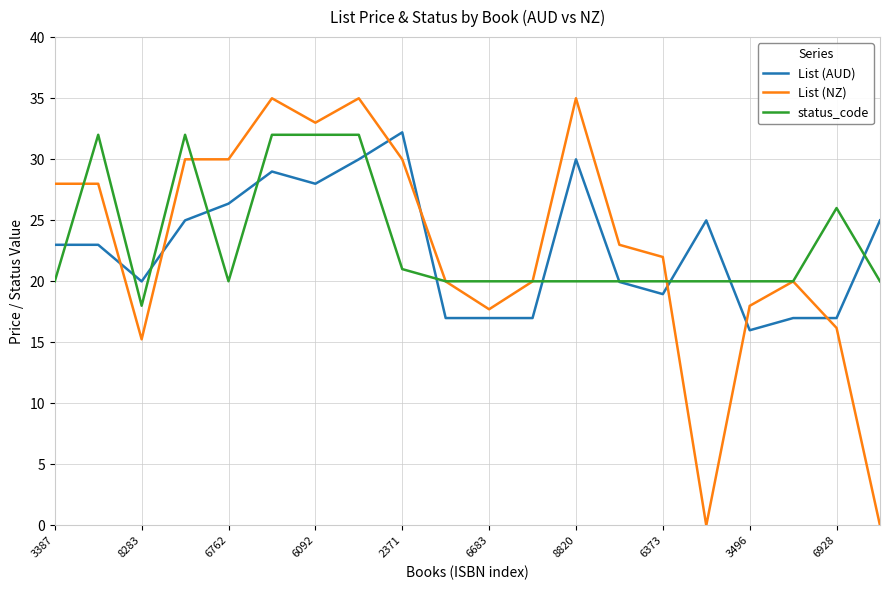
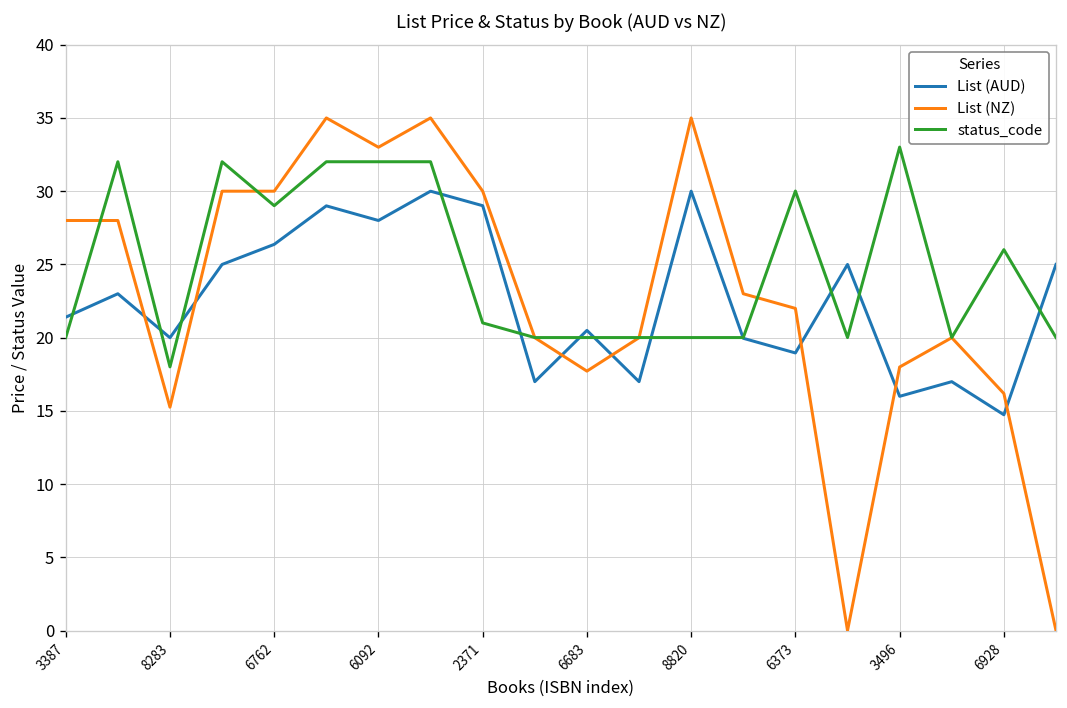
List (AUD), 3387: 23.0 -> 21.4
status_code, 6762: 20 -> 29
List (AUD), 2371: 32.2 -> 29.0
List (AUD), 6683: 17.0 -> 20.5
status_code, 6373: 20 -> 30
status_code, 3496: 20 -> 33
List (AUD), 6928: 17.0 -> 14.7
